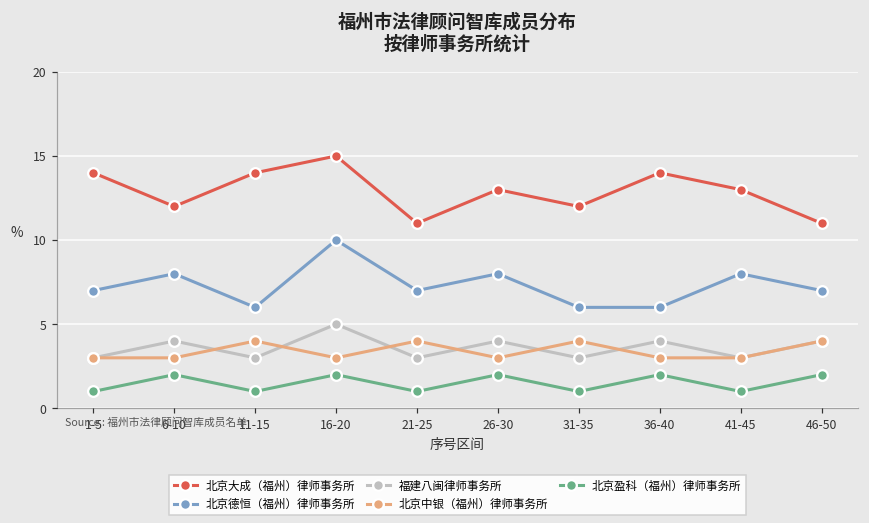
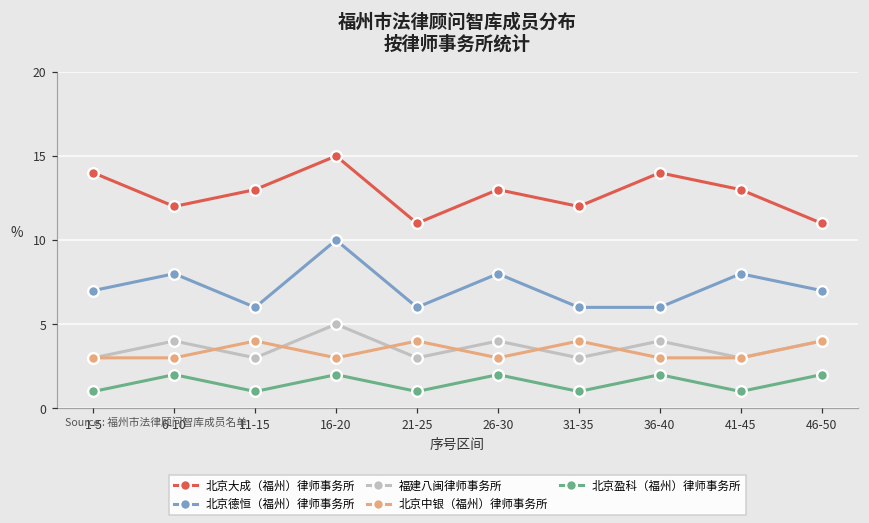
北京大成（福州）律师事务所, 11-15: 14 -> 13
北京德恒（福州）律师事务所, 21-25: 7 -> 6
